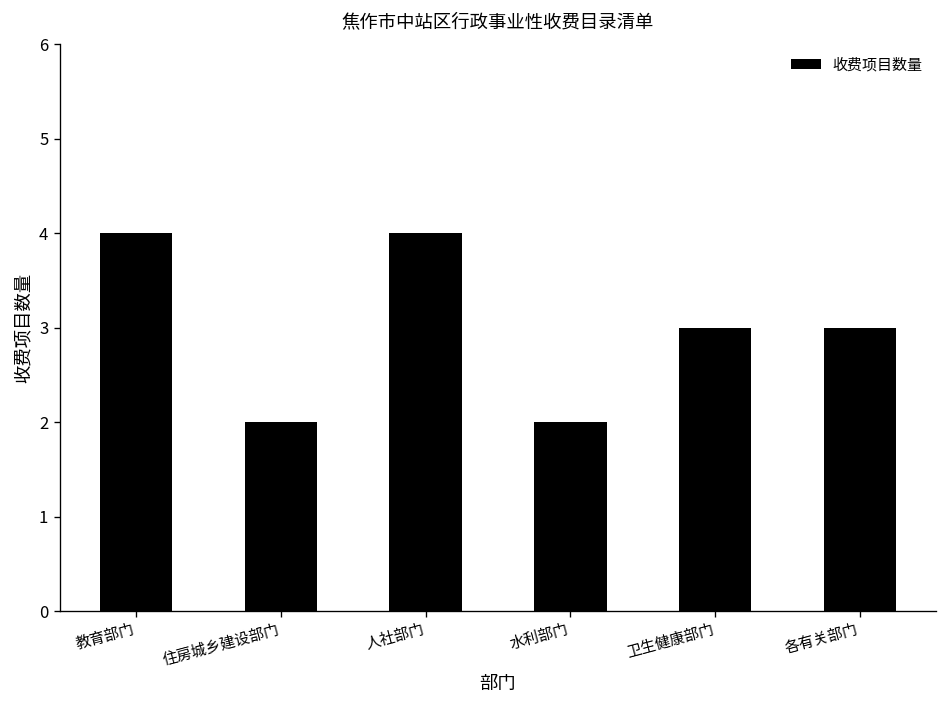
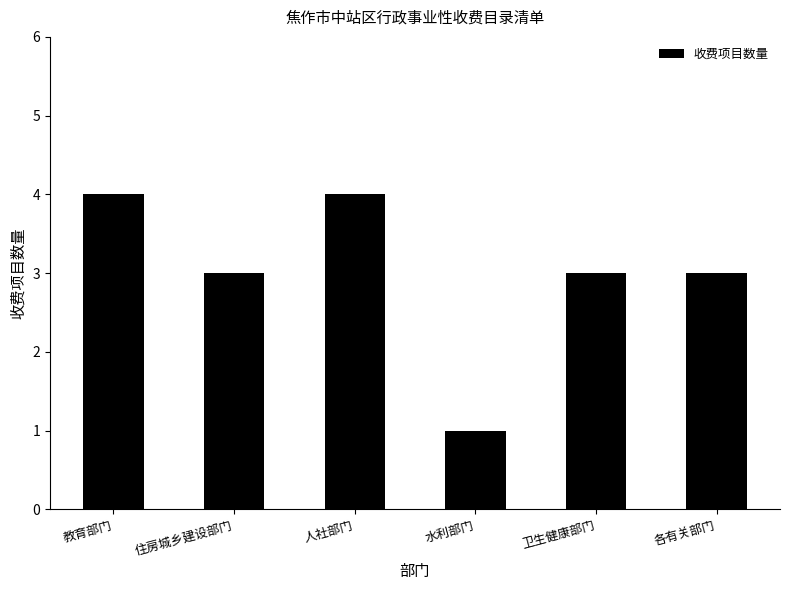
住房城乡建设部门: 2 -> 3
水利部门: 2 -> 1
